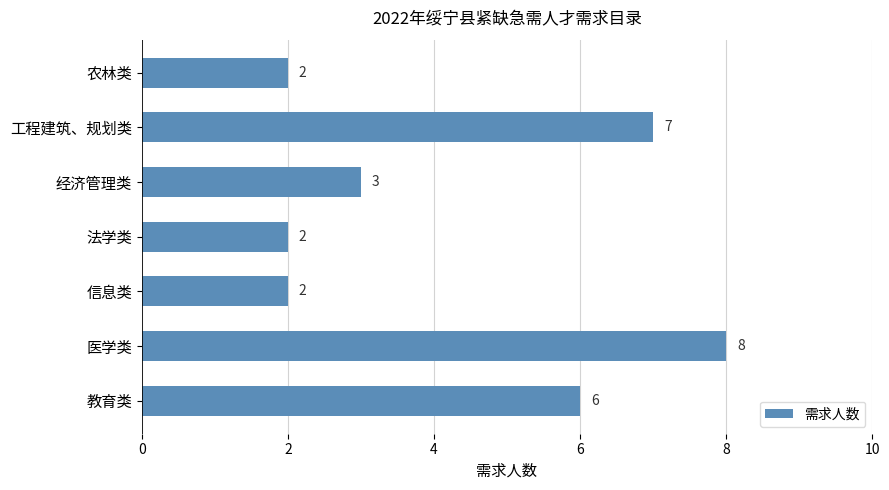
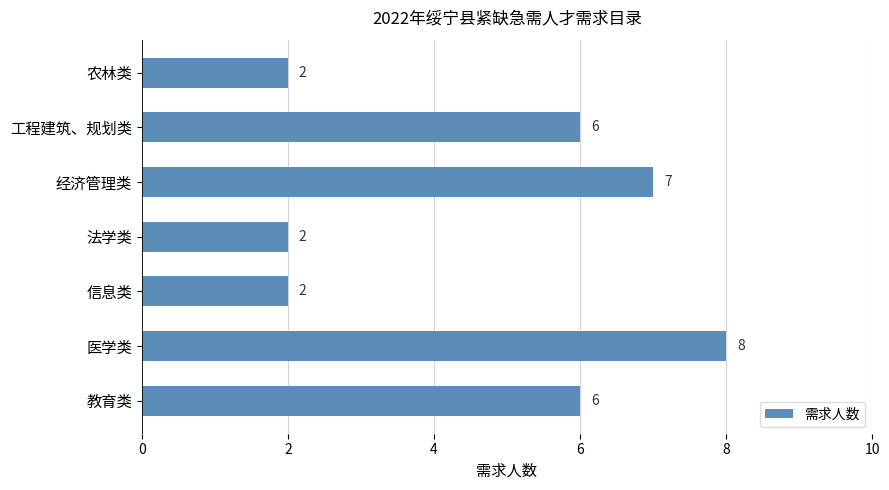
工程建筑、规划类: 7 -> 6
经济管理类: 3 -> 7
